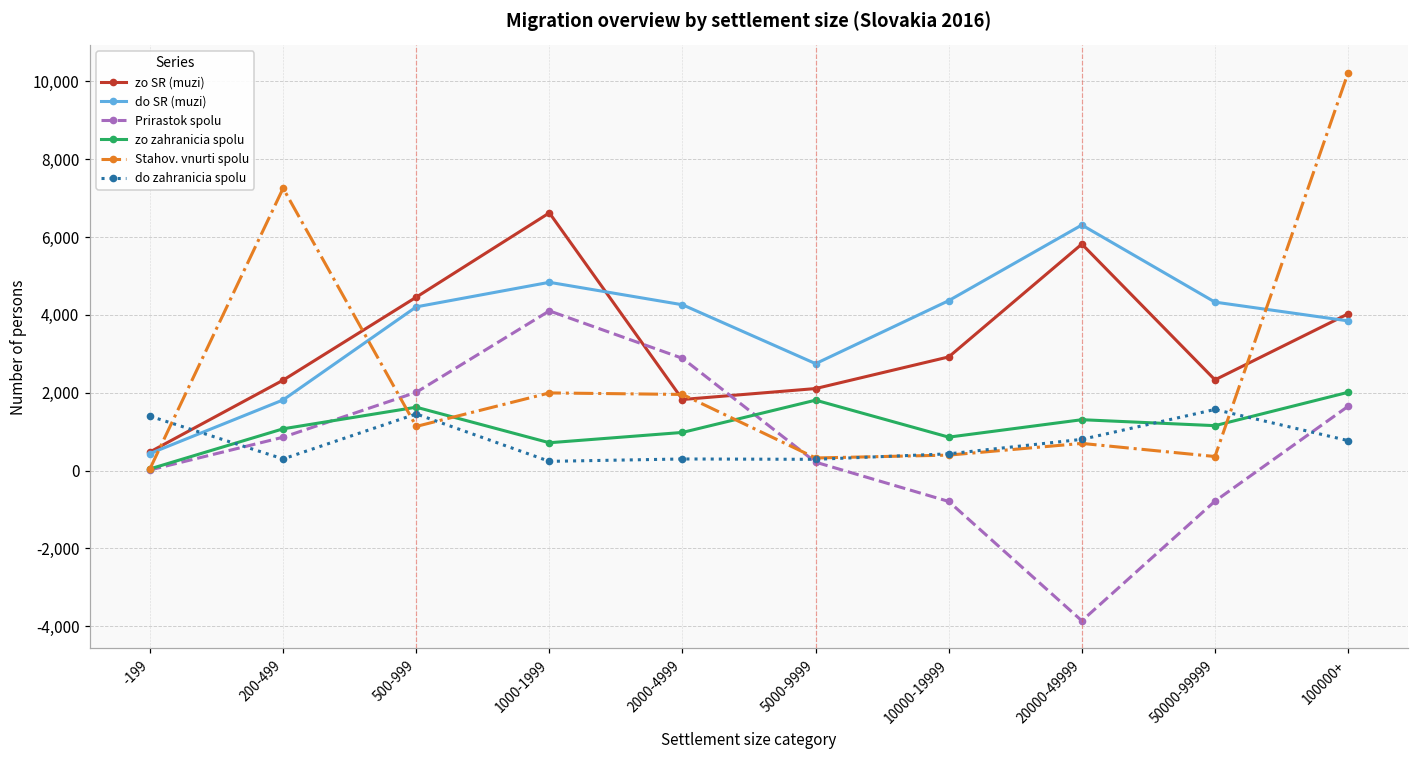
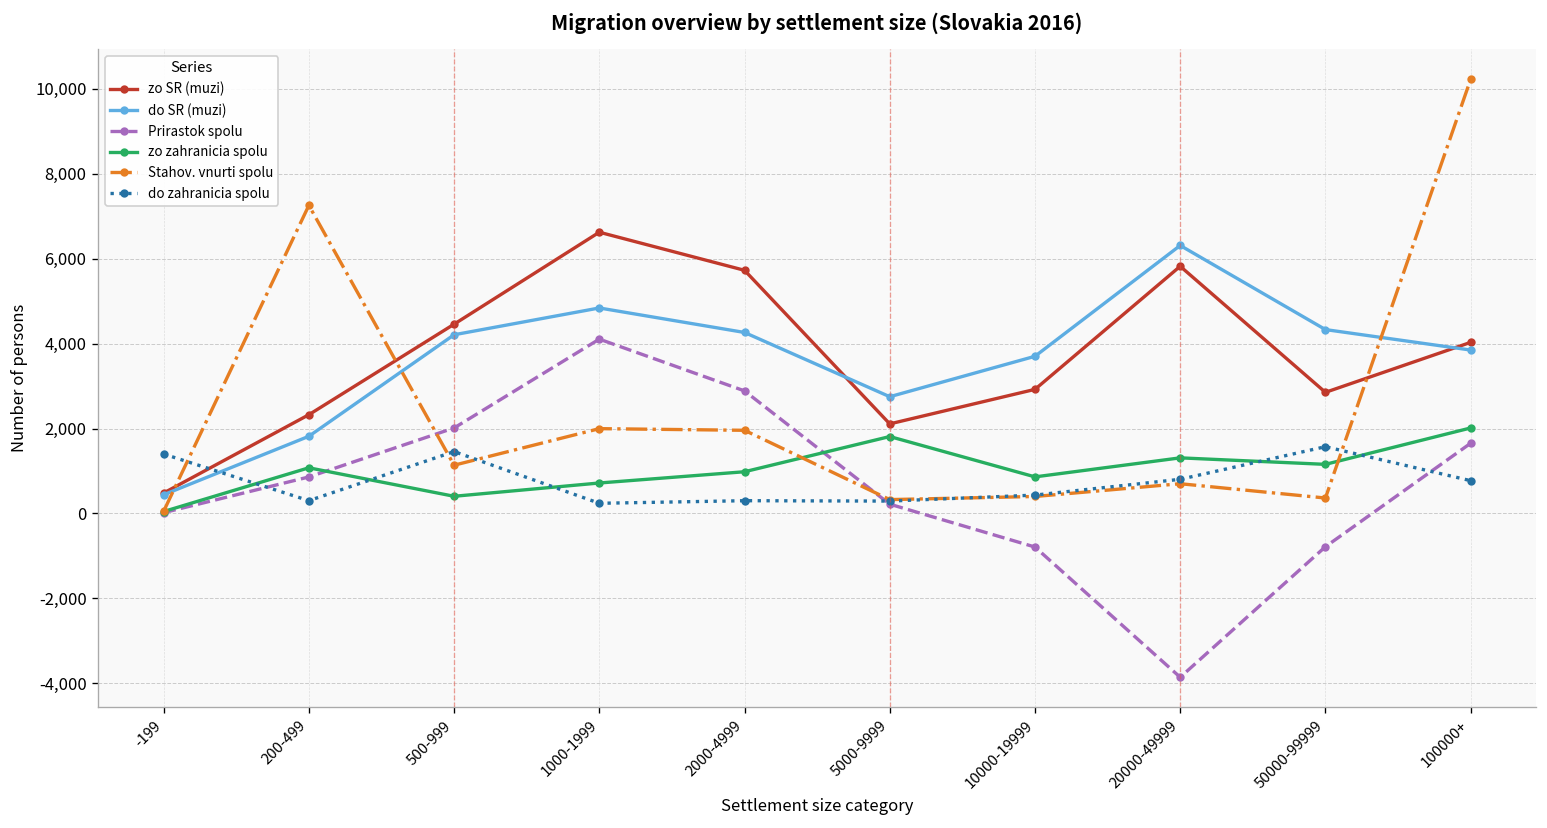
zo zahranicia spolu, 500-999: 1,600 -> 400
zo SR (muzi), 2000-4999: 1,800 -> 5,700
do SR (muzi), 10000-19999: 4,400 -> 3,700
zo SR (muzi), 50000-99999: 2,300 -> 2,900
